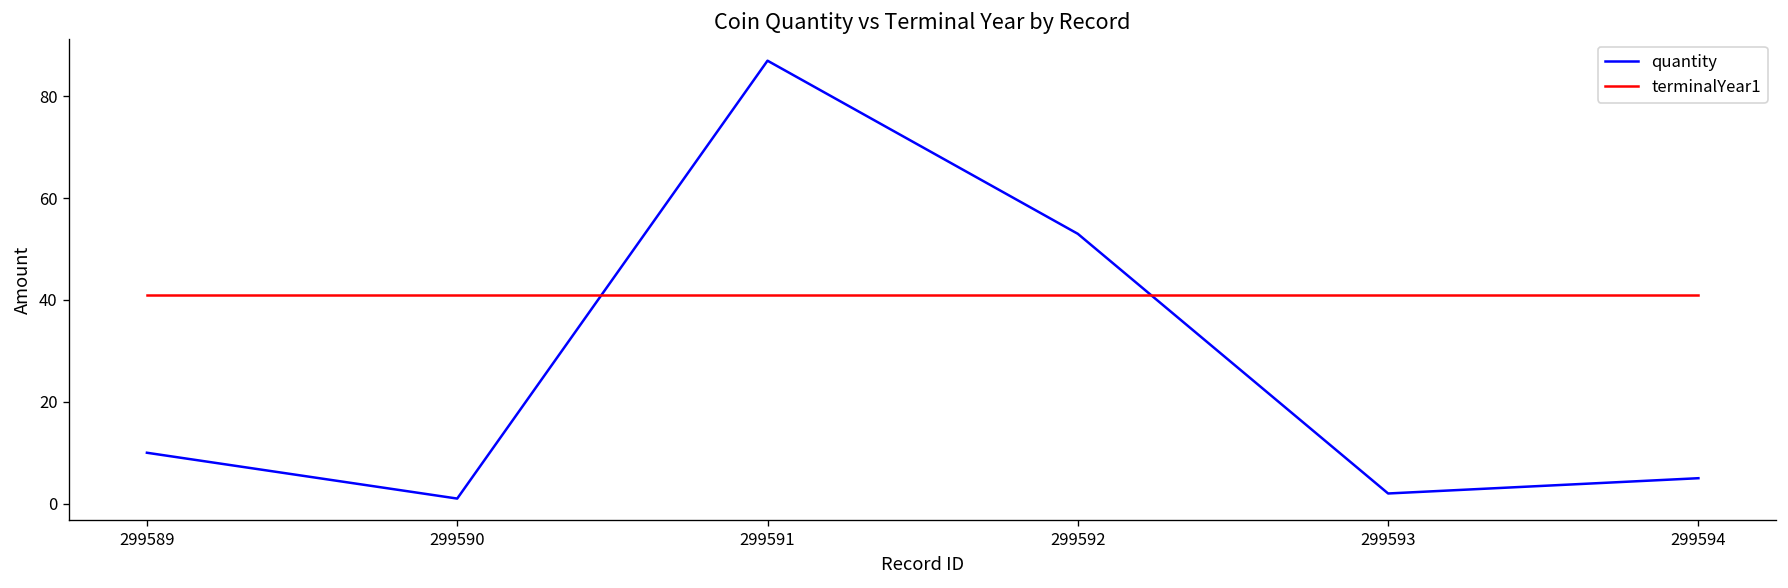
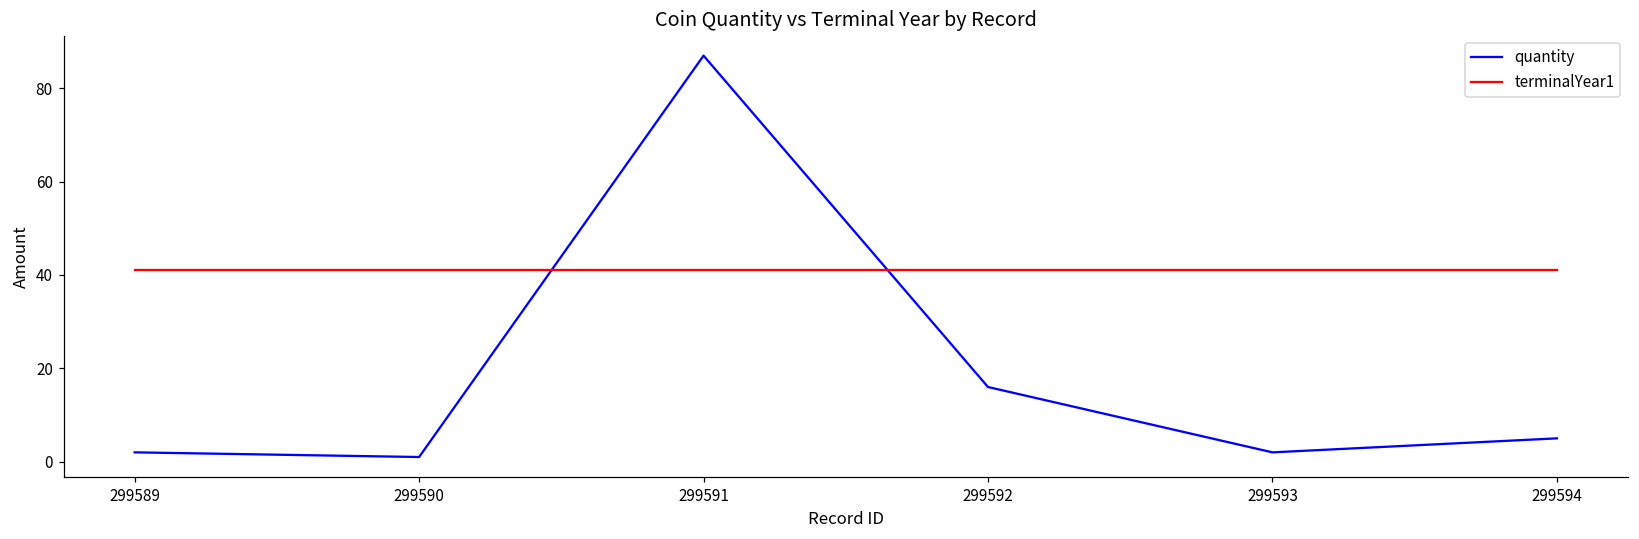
quantity, 299589: 10 -> 2
quantity, 299592: 53 -> 16
